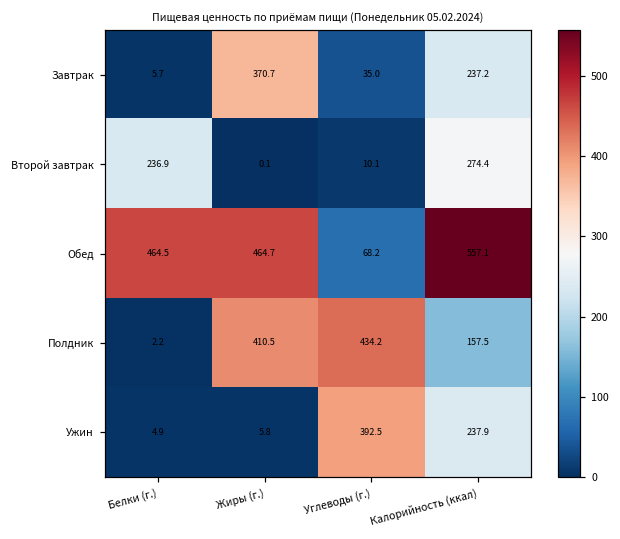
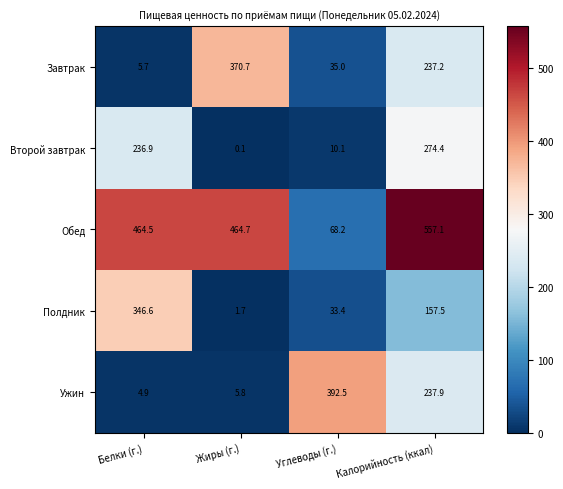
Полдник, Белки (г.): 2.2 -> 346.6
Полдник, Жиры (г.): 410.5 -> 1.7
Полдник, Углеводы (г.): 434.2 -> 33.4
